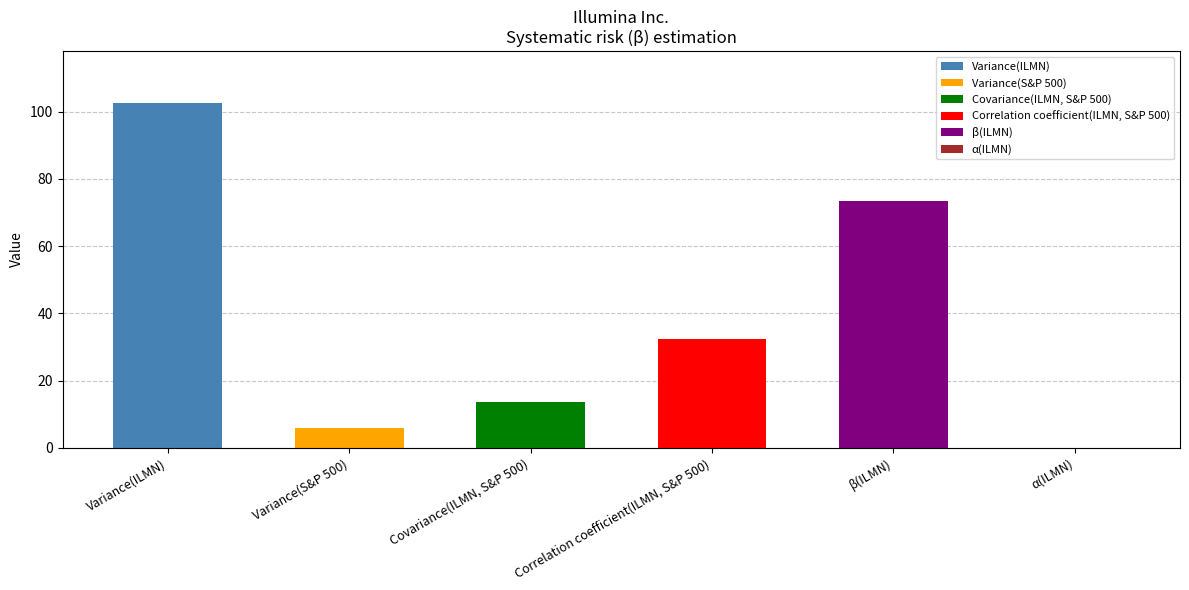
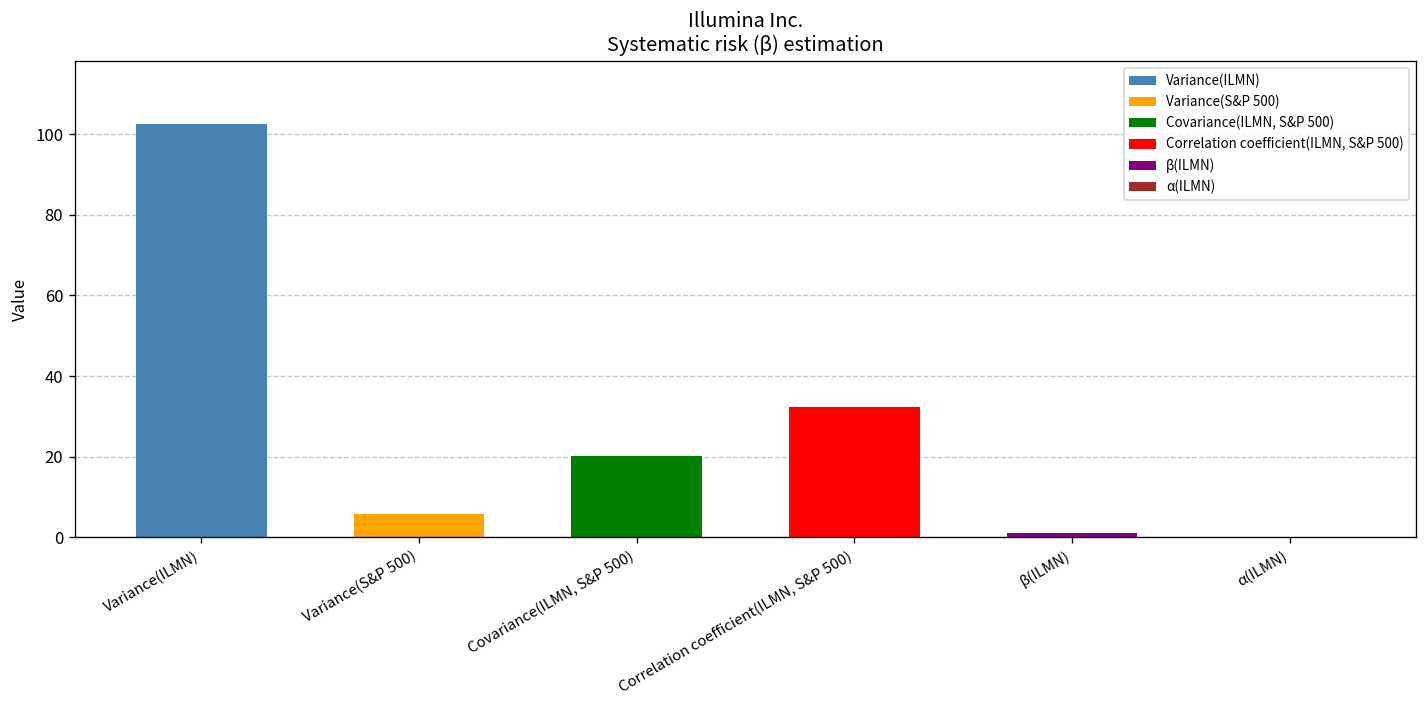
Covariance(ILMN, S&P 500): 14 -> 20
β(ILMN): 74 -> 1
